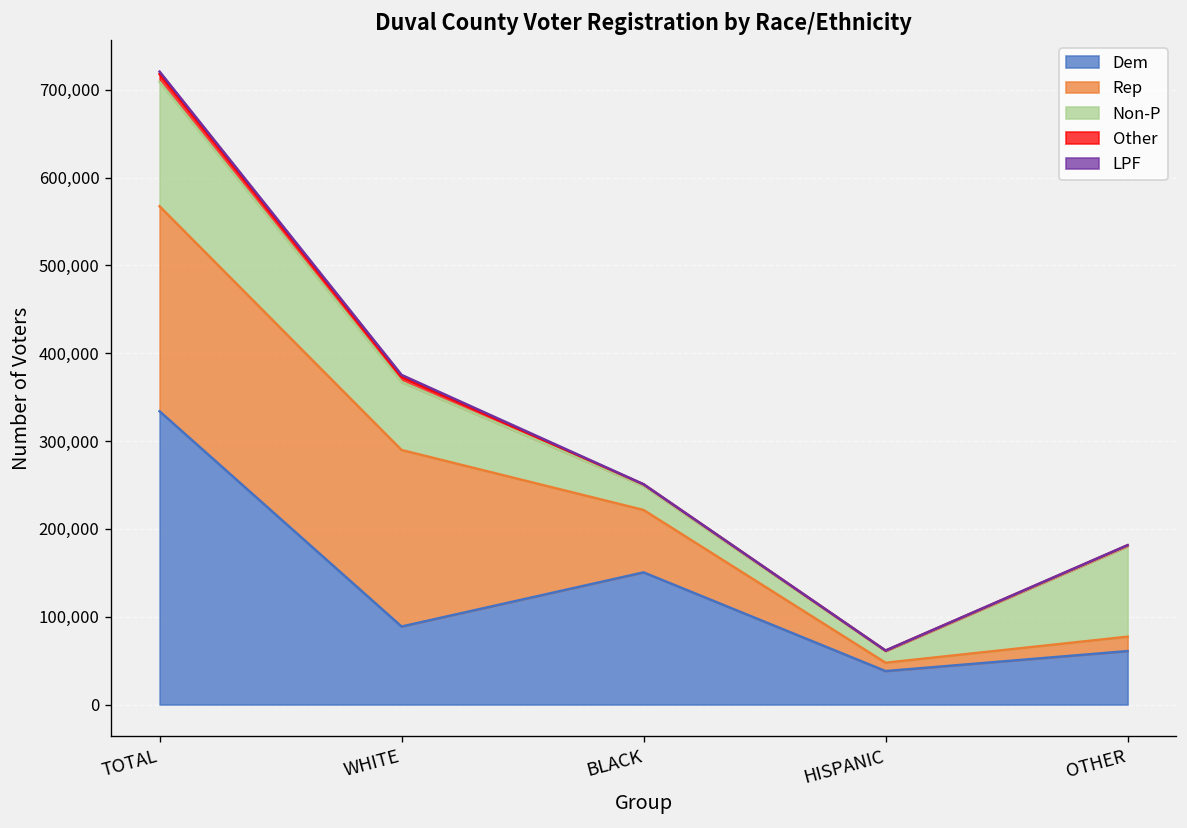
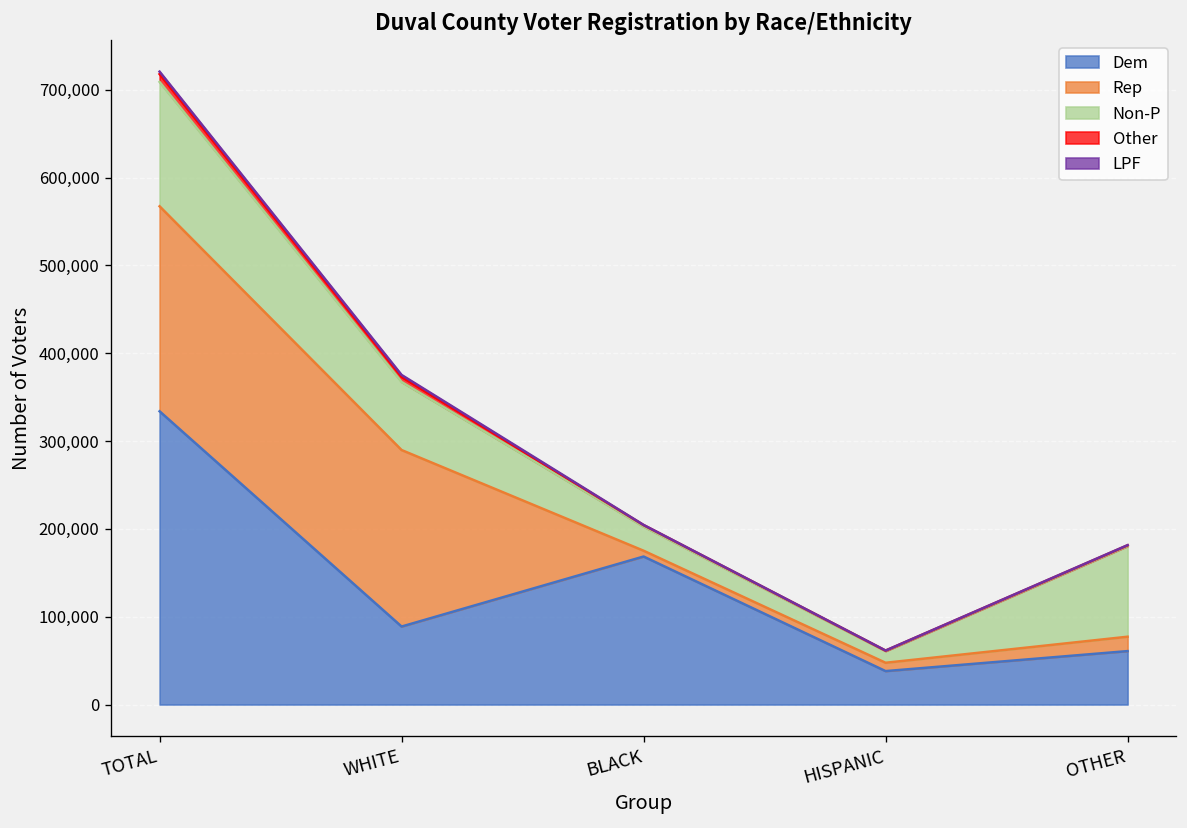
Dem, BLACK: 150,000 -> 170,000
Rep, BLACK: 70,000 -> 10,000
